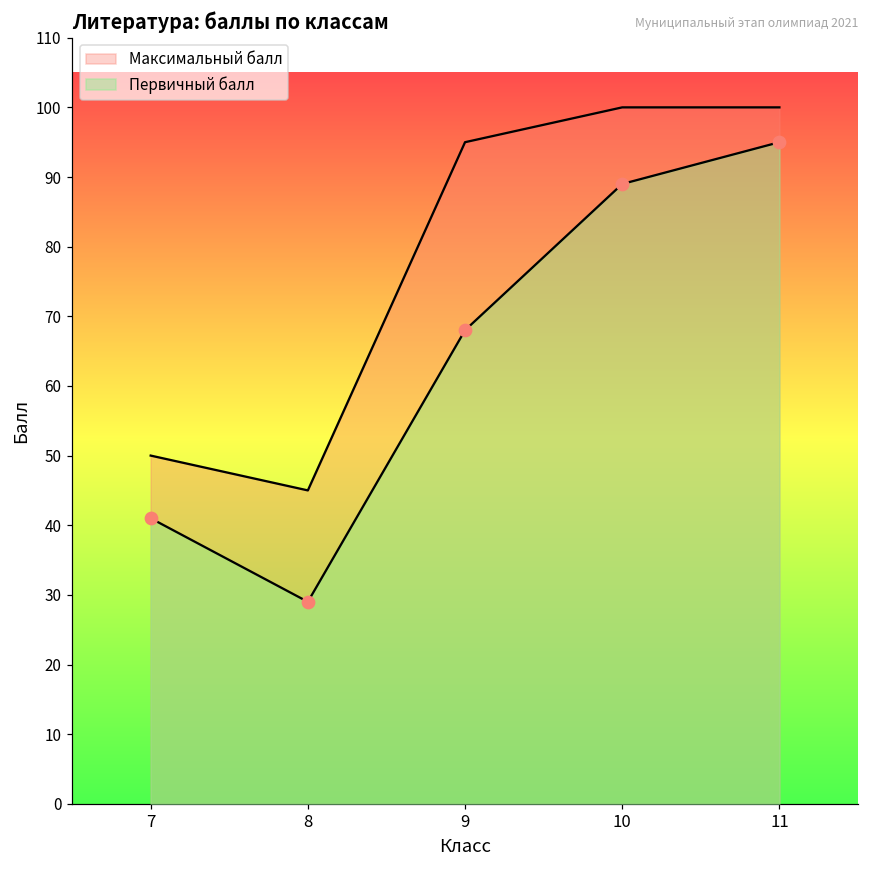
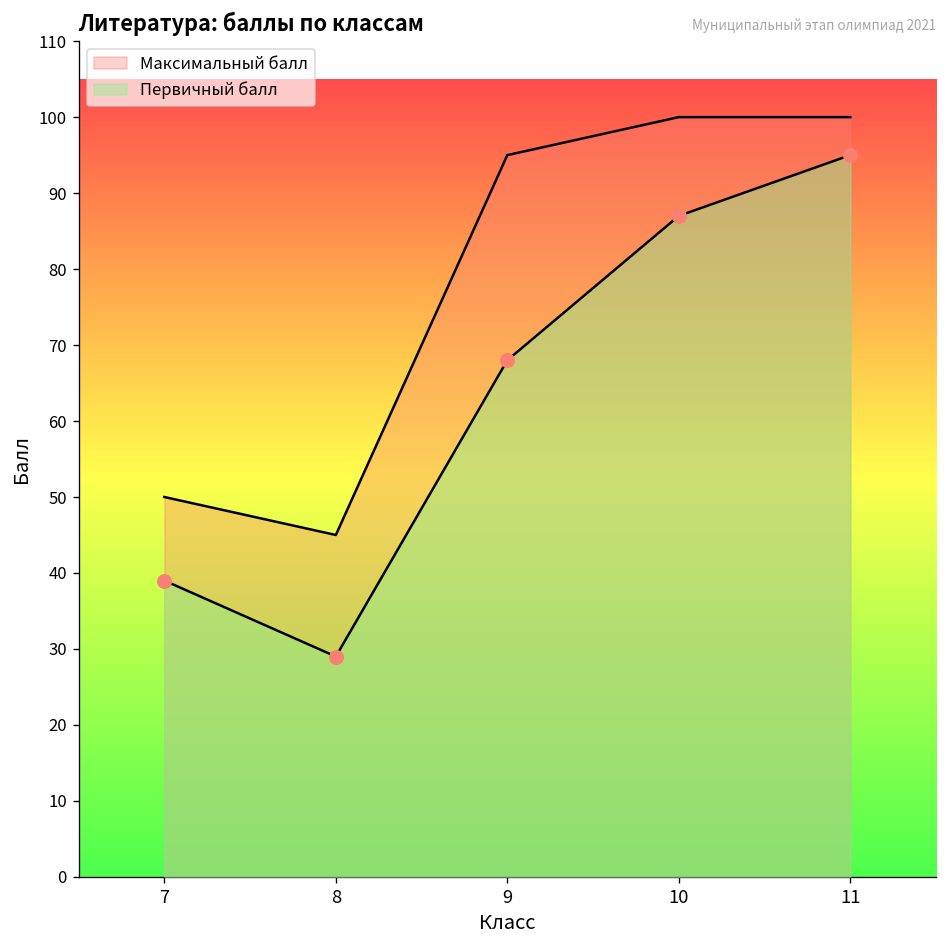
Первичный балл, 7: 41 -> 39
Первичный балл, 10: 89 -> 87
